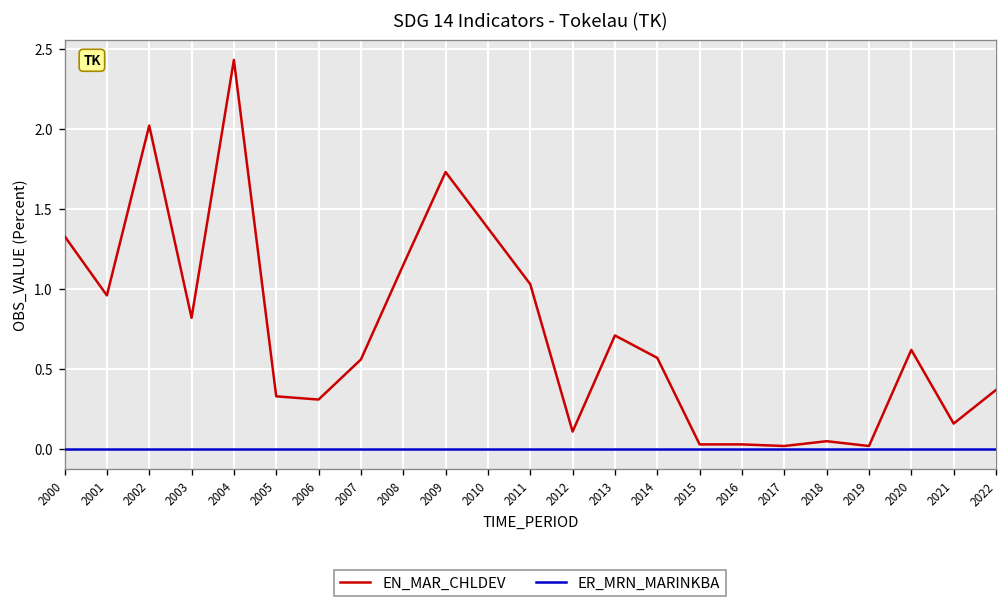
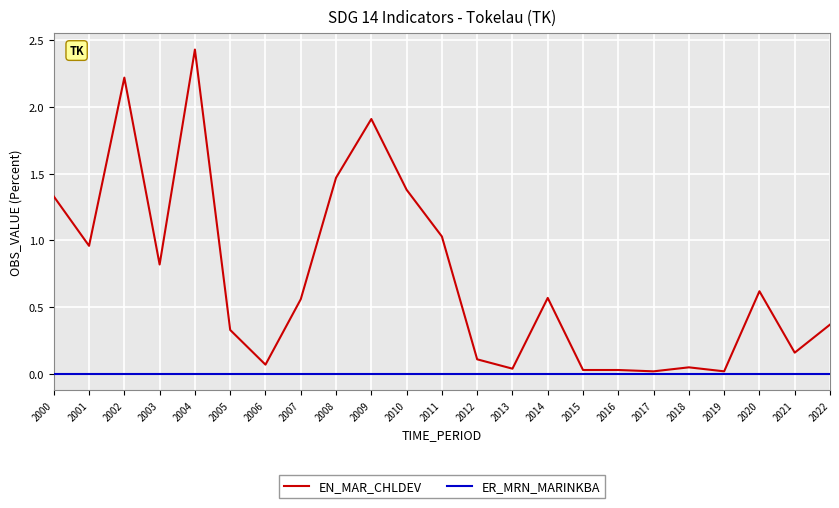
EN_MAR_CHLDEV, 2002: 2.02 -> 2.22
EN_MAR_CHLDEV, 2006: 0.31 -> 0.07
EN_MAR_CHLDEV, 2008: 1.15 -> 1.47
EN_MAR_CHLDEV, 2009: 1.73 -> 1.91
EN_MAR_CHLDEV, 2013: 0.71 -> 0.04
